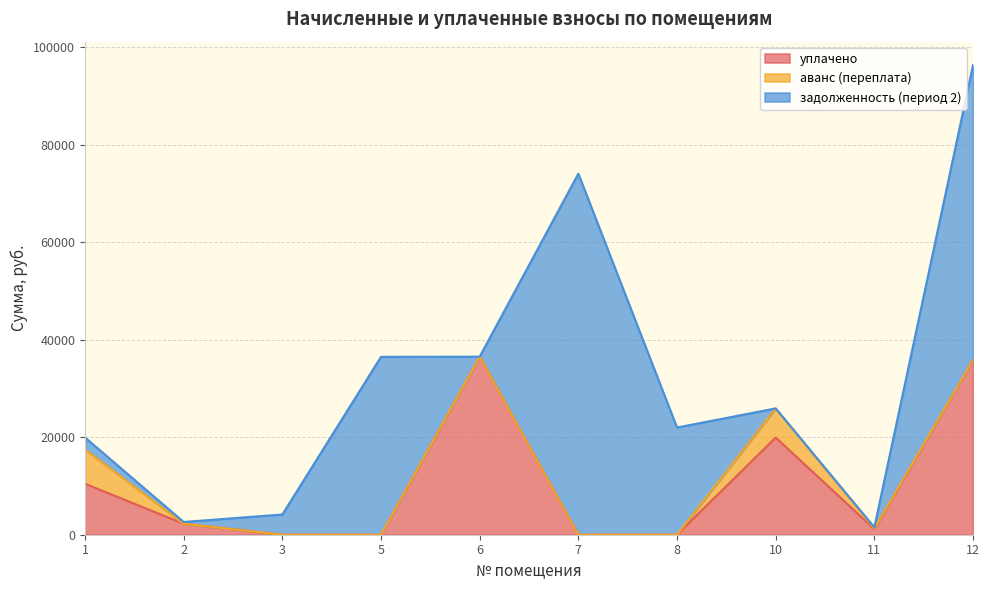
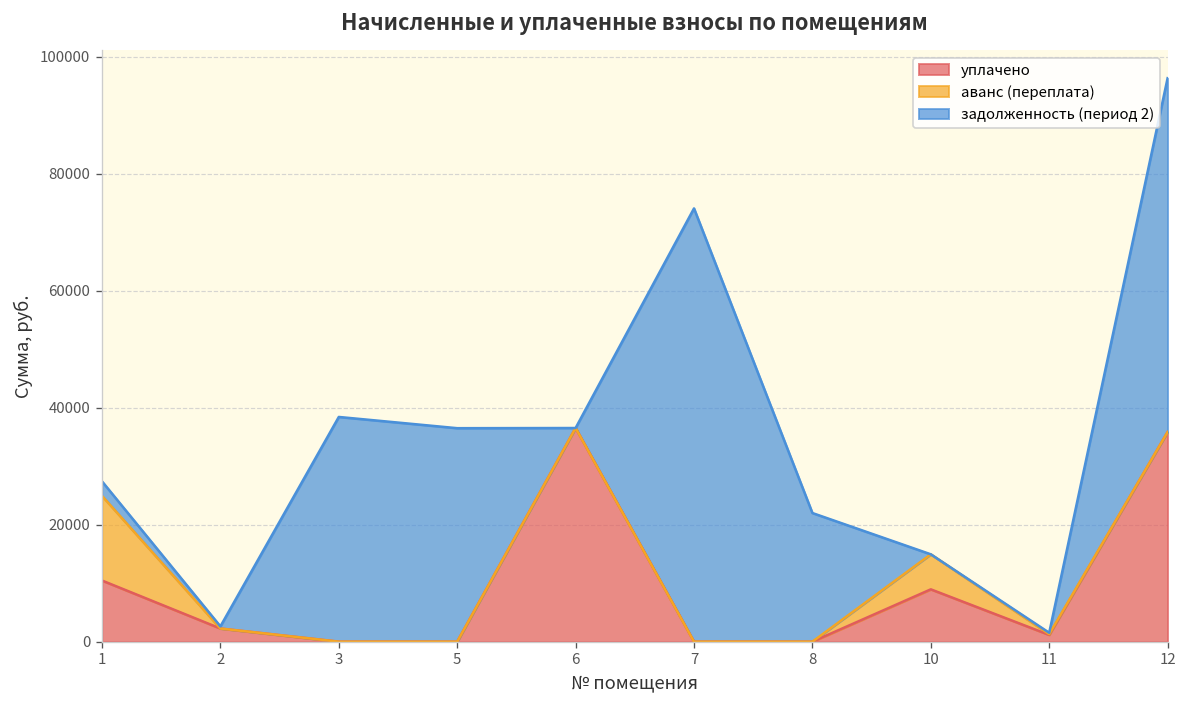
аванс (переплата), 1: 7000 -> 14000
задолженность (период 2), 3: 4000 -> 38000
уплачено, 10: 20000 -> 9000
